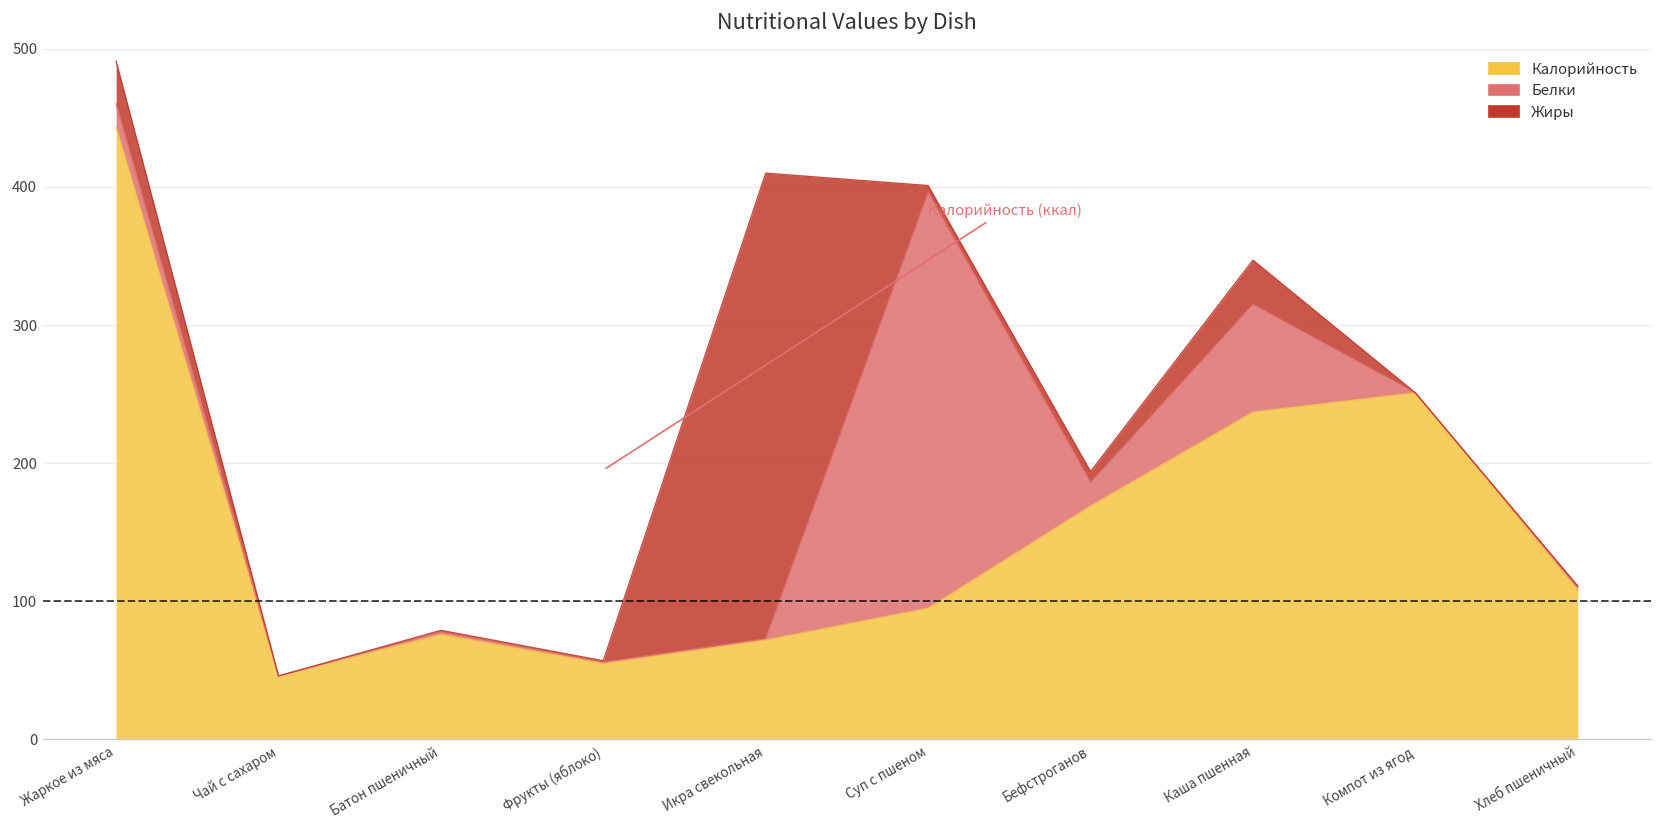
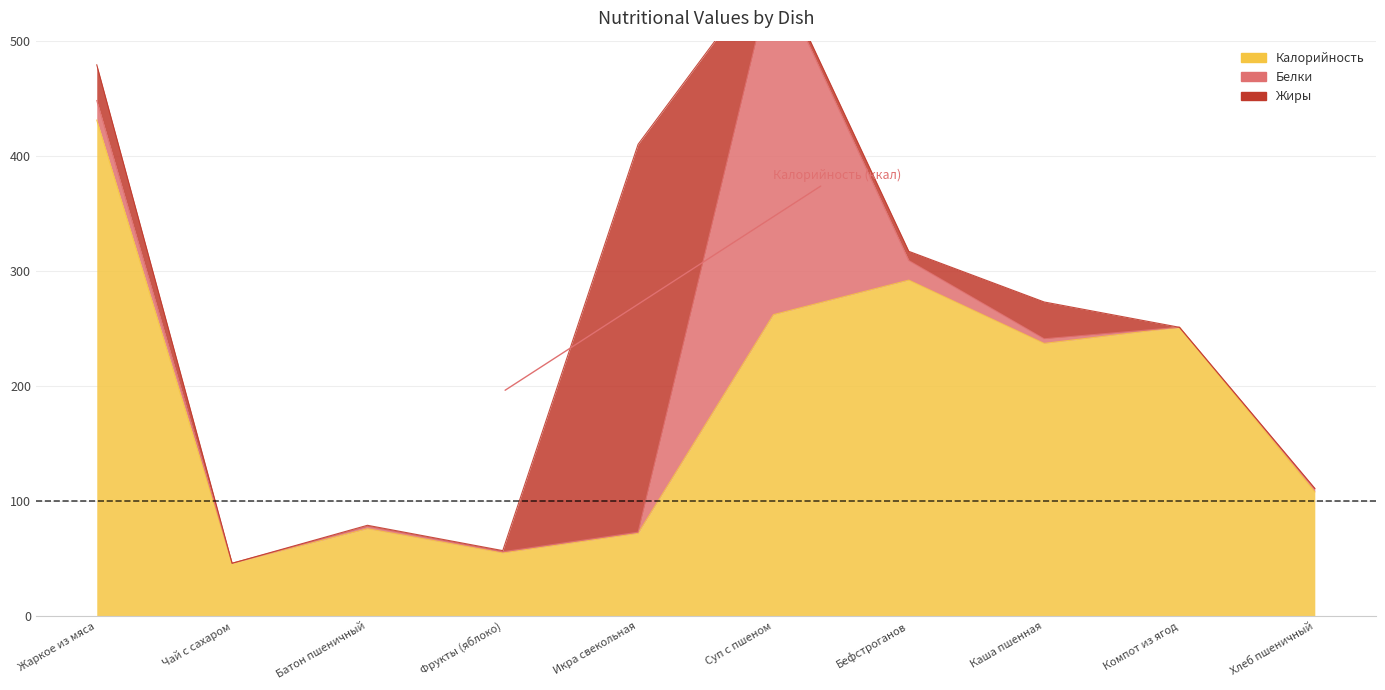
Калорийность, Жаркое из мяса: 443 -> 431
Калорийность, Суп с пшеном: 95 -> 262
Калорийность, Бефстроганов: 169 -> 292
Белки, Каша пшенная: 78 -> 4
